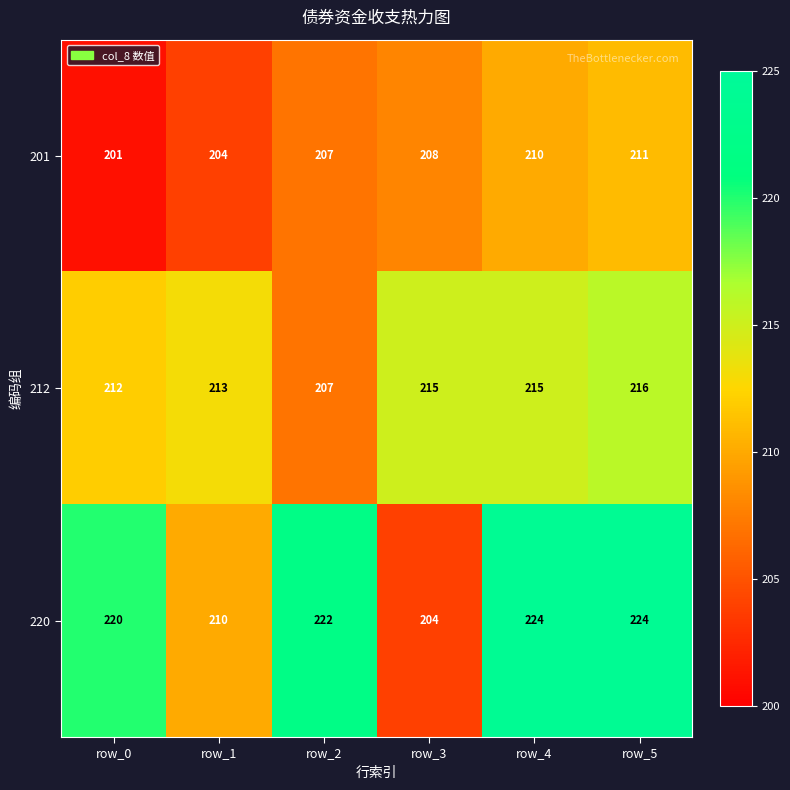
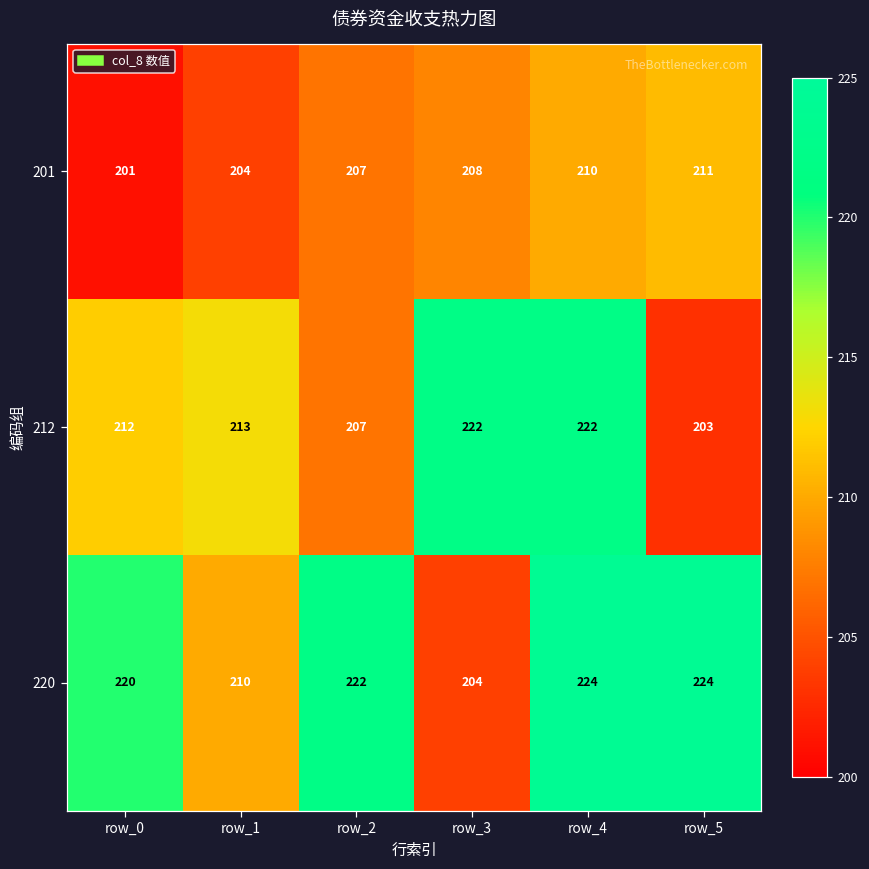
212, row_3: 215 -> 222
212, row_4: 215 -> 222
212, row_5: 216 -> 203
